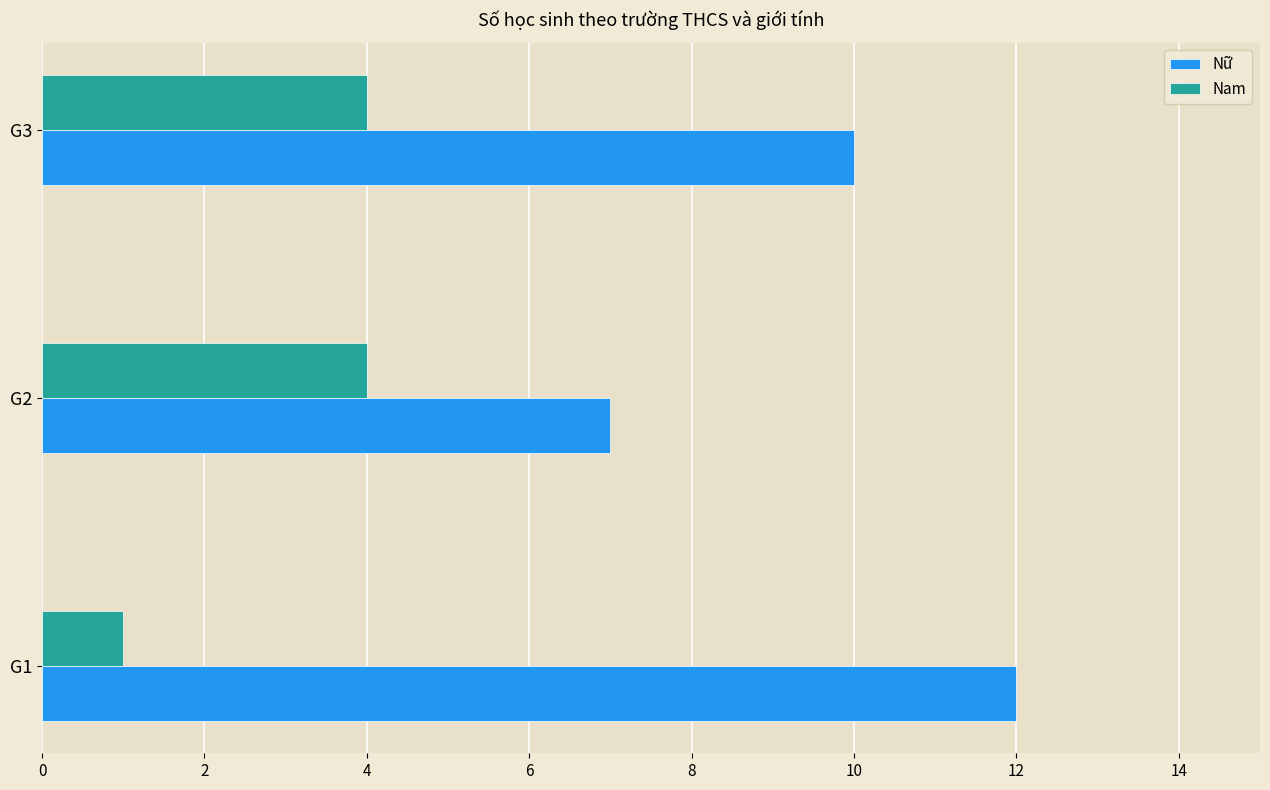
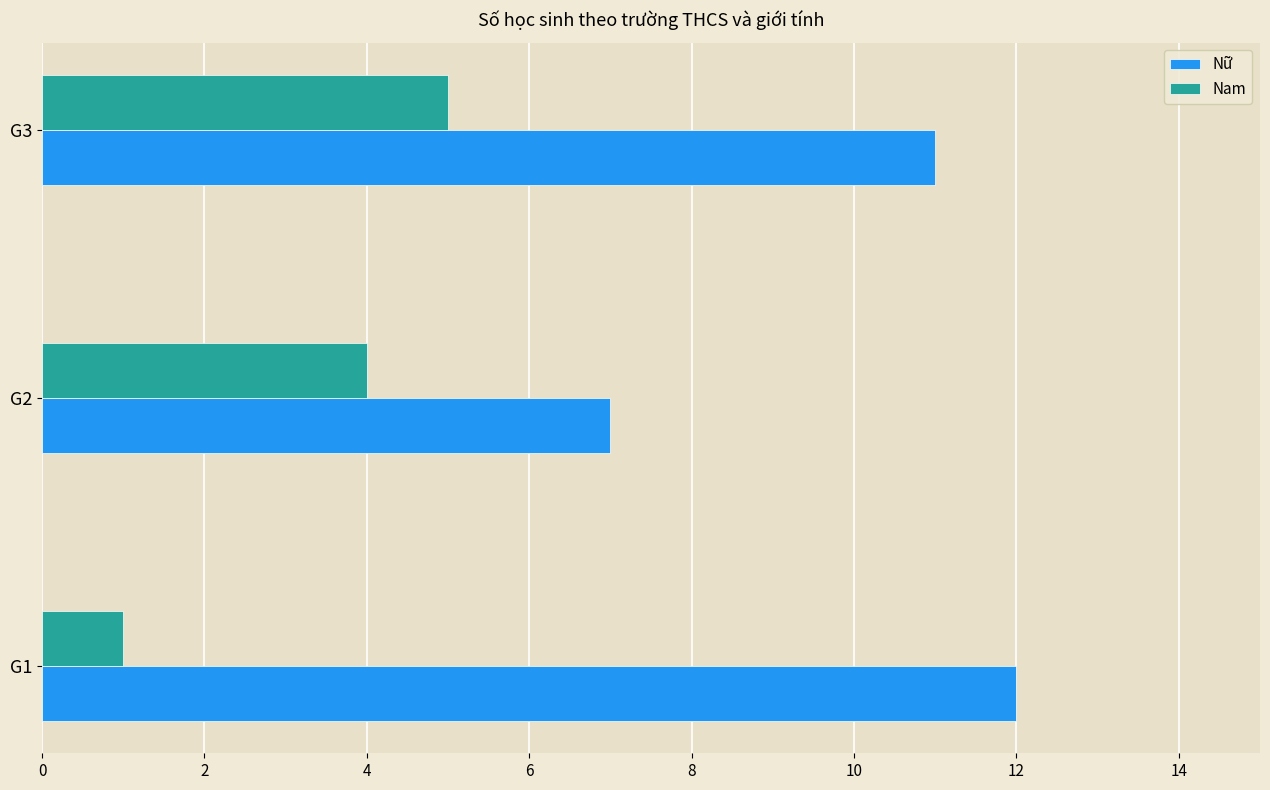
Nam, G3: 4 -> 5
Nữ, G3: 10 -> 11
